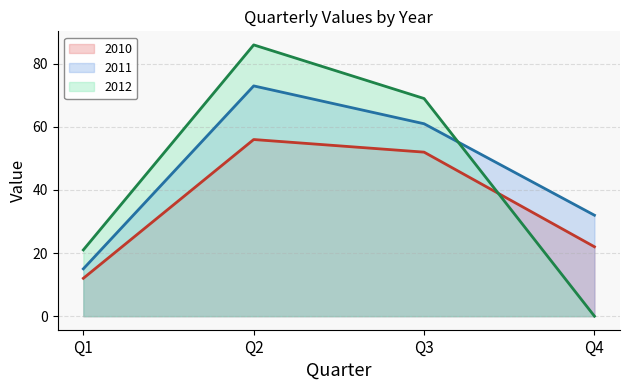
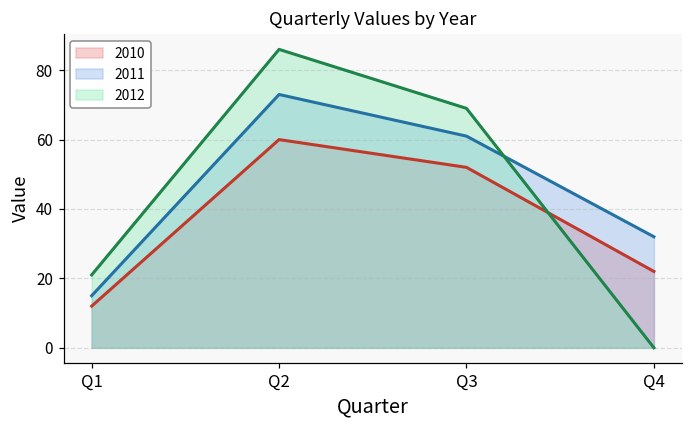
2010, Q2: 56 -> 60
